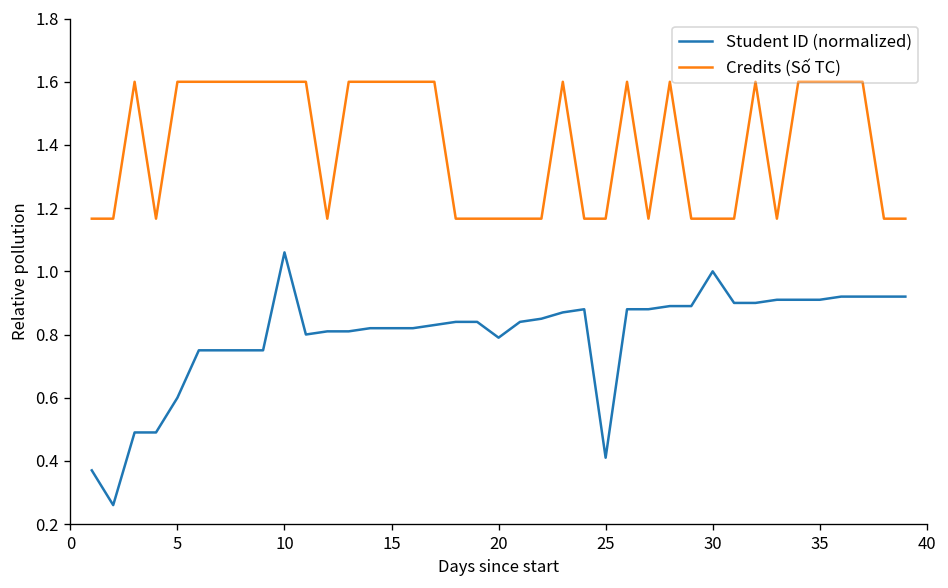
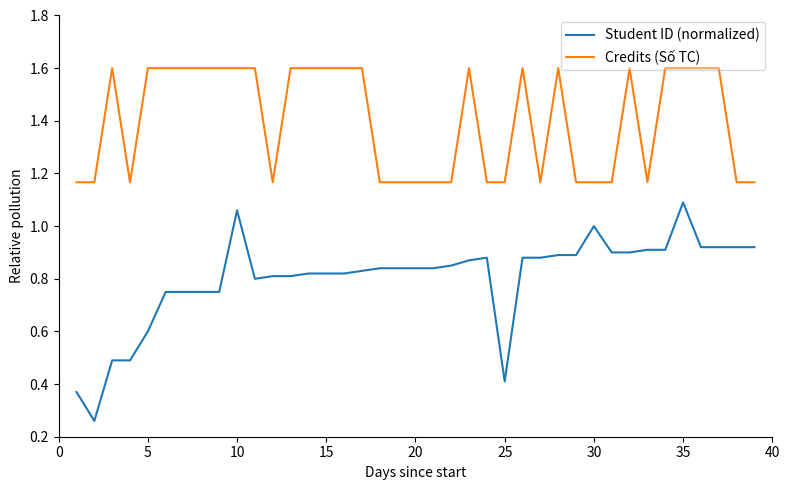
Student ID (normalized), 20: 0.79 -> 0.84
Student ID (normalized), 35: 0.91 -> 1.09
